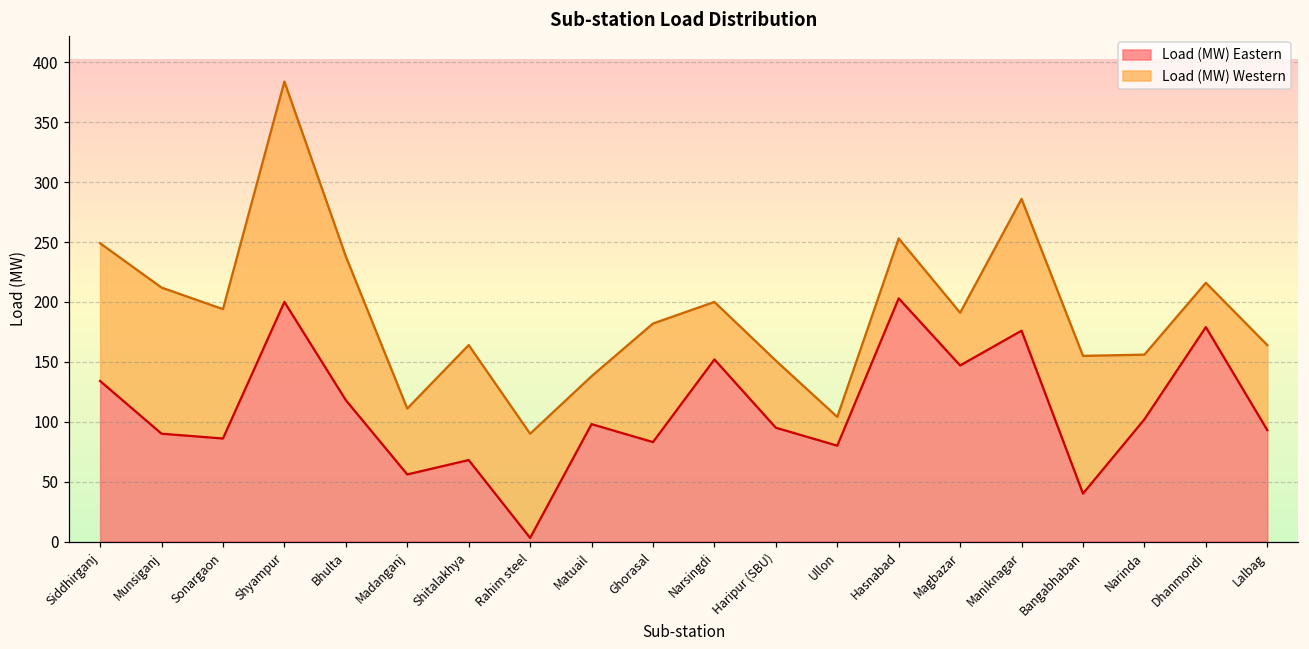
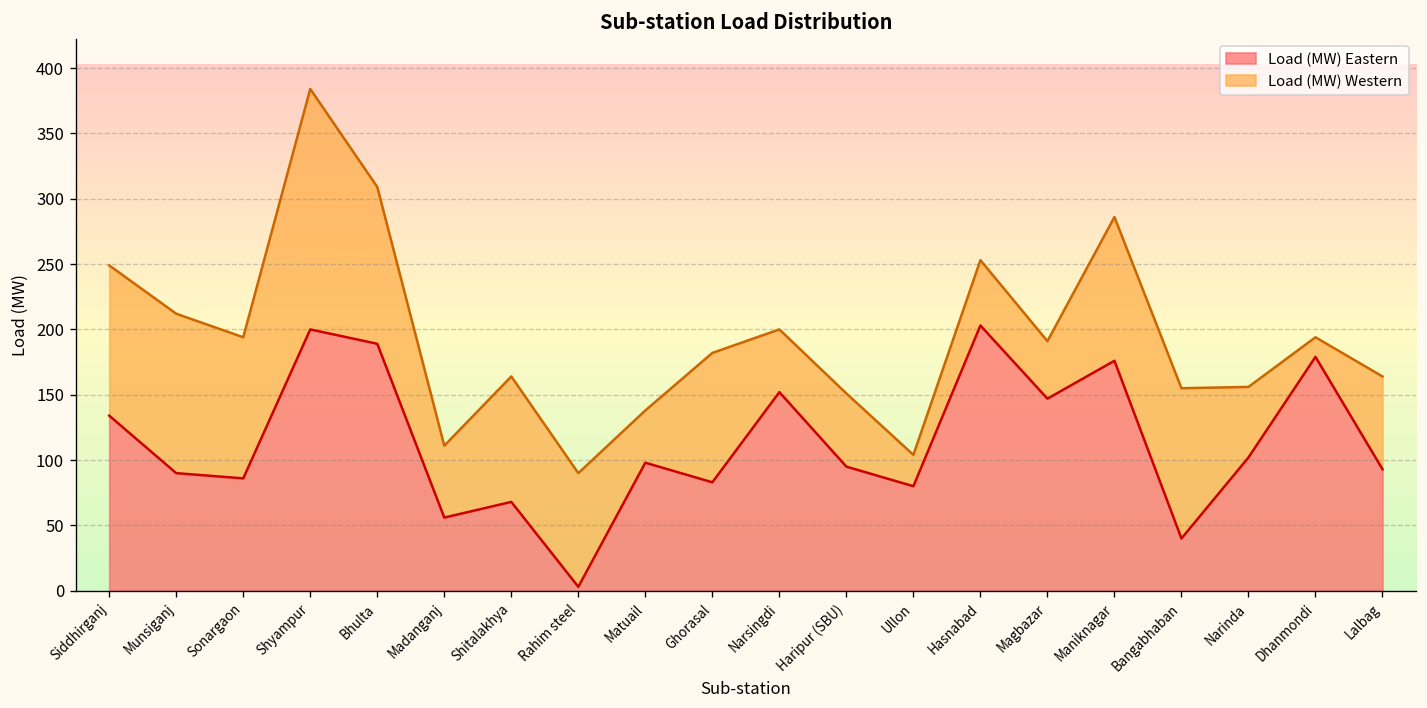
Load (MW) Eastern, Bhulta: 118 -> 189
Load (MW) Western, Dhanmondi: 37 -> 15
